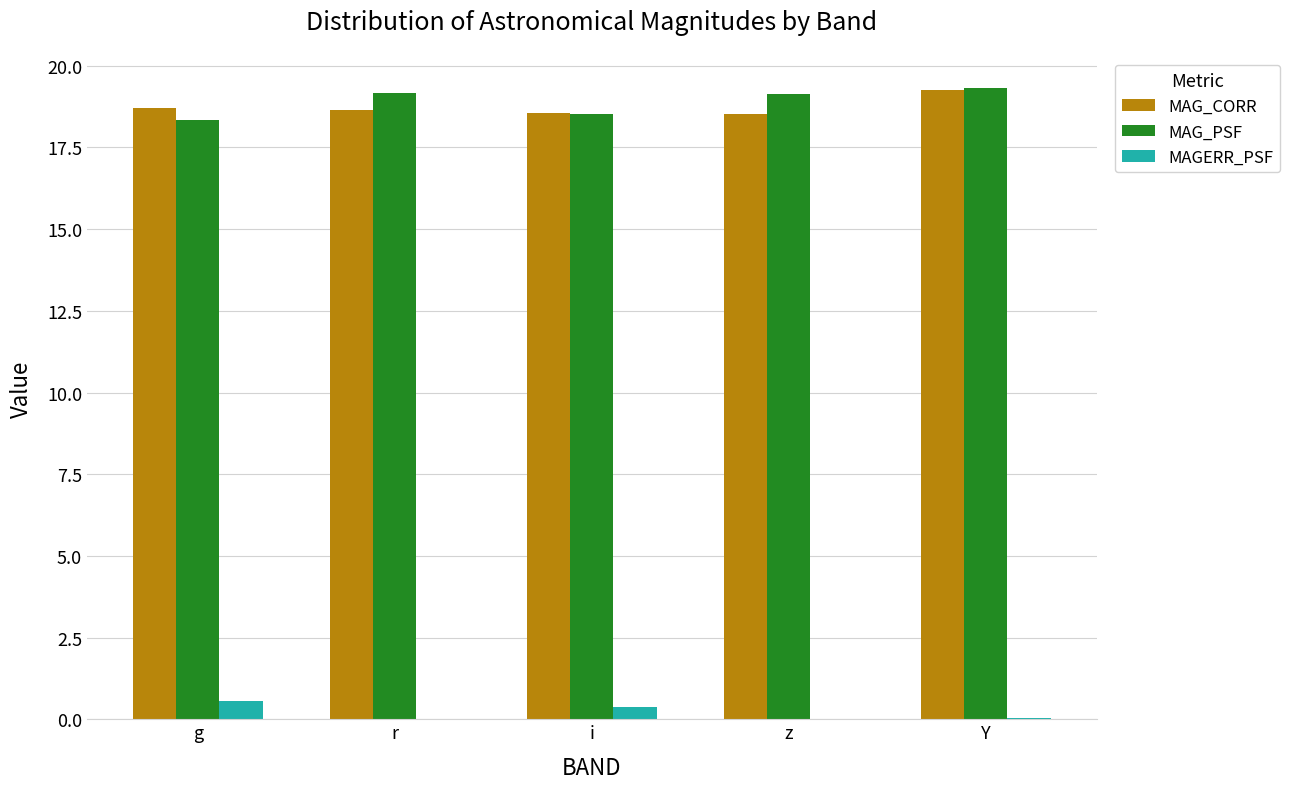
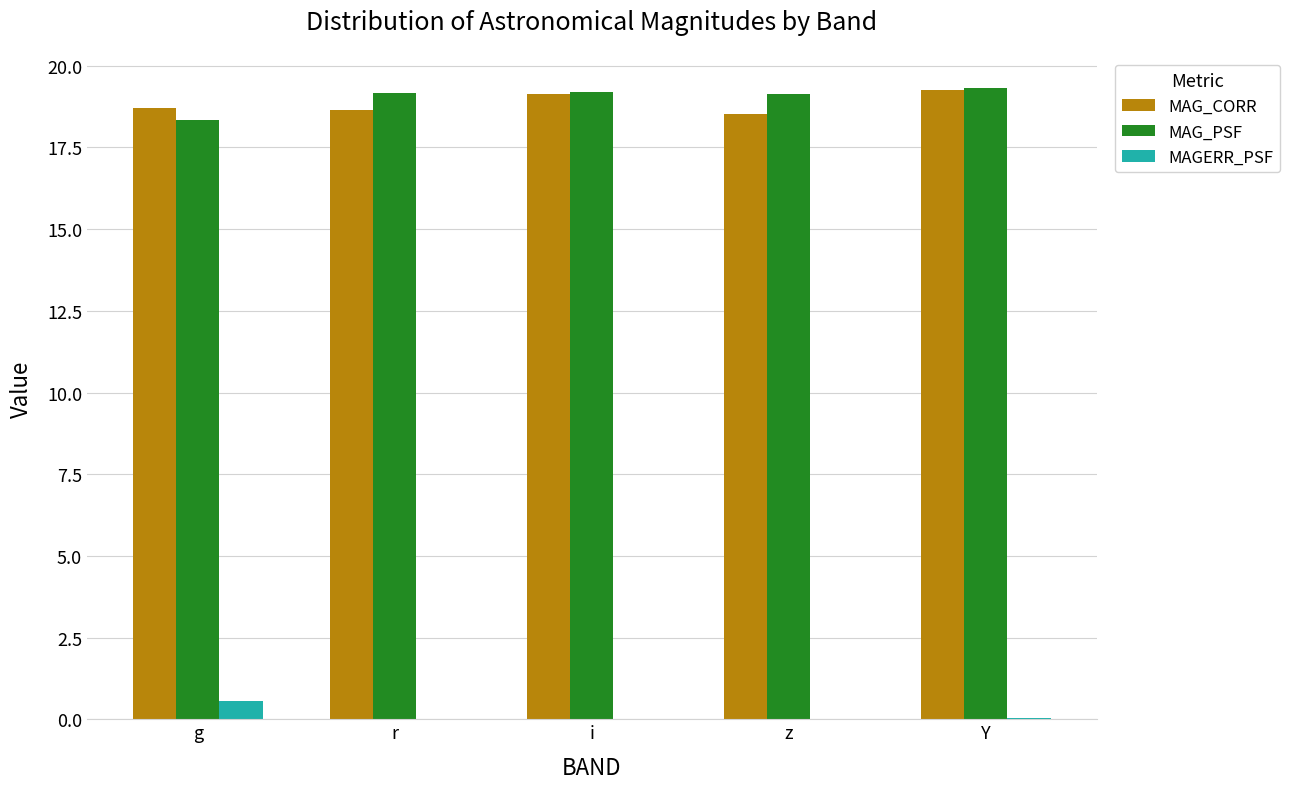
MAG_CORR, i: 18.5 -> 19.1
MAG_PSF, i: 18.5 -> 19.2
MAGERR_PSF, i: 0.4 -> 0.0
